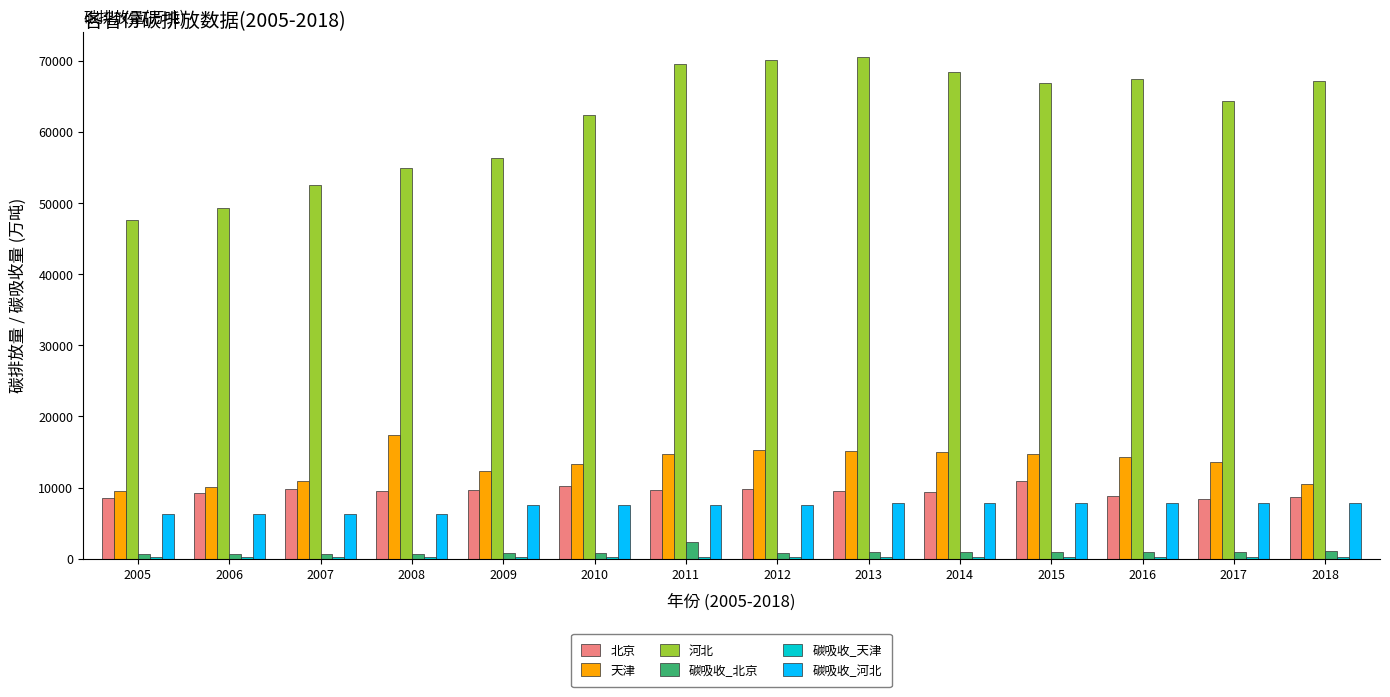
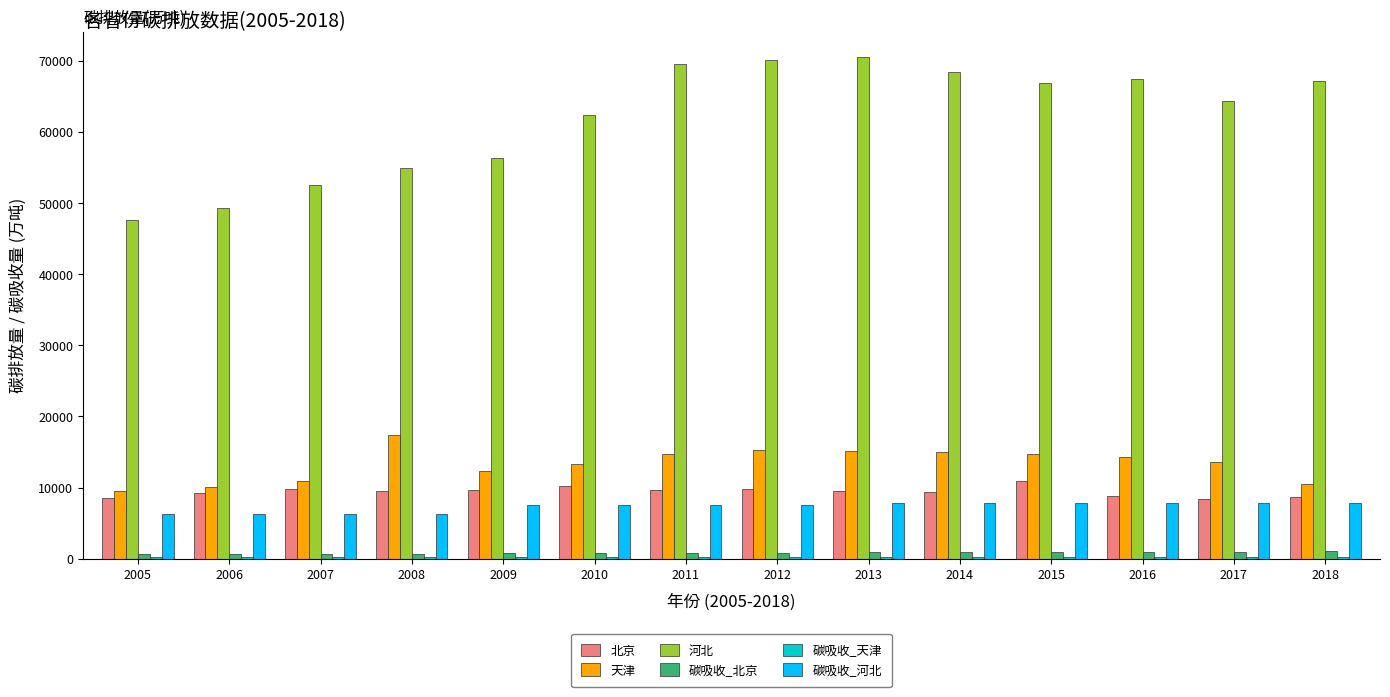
碳吸收_北京, 2011: 2000 -> 1000
